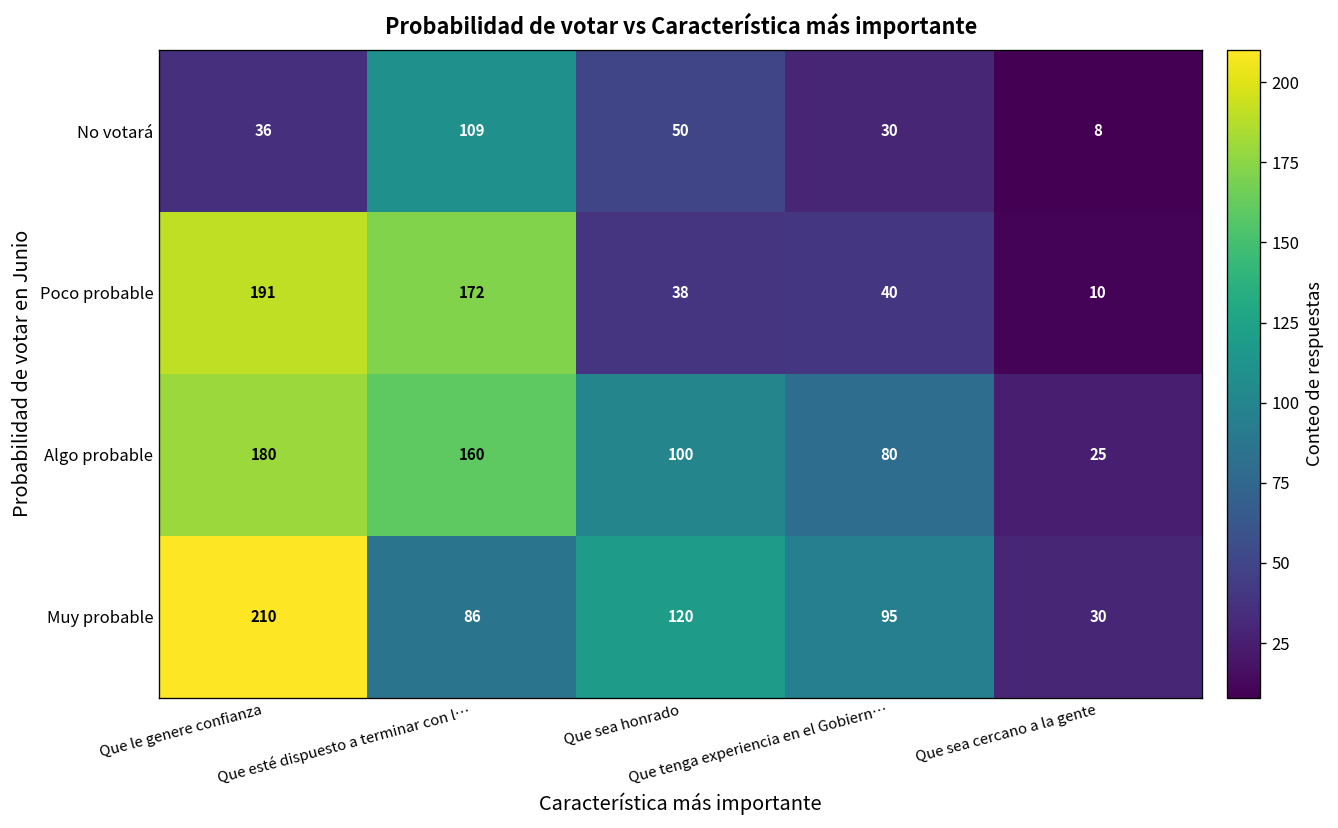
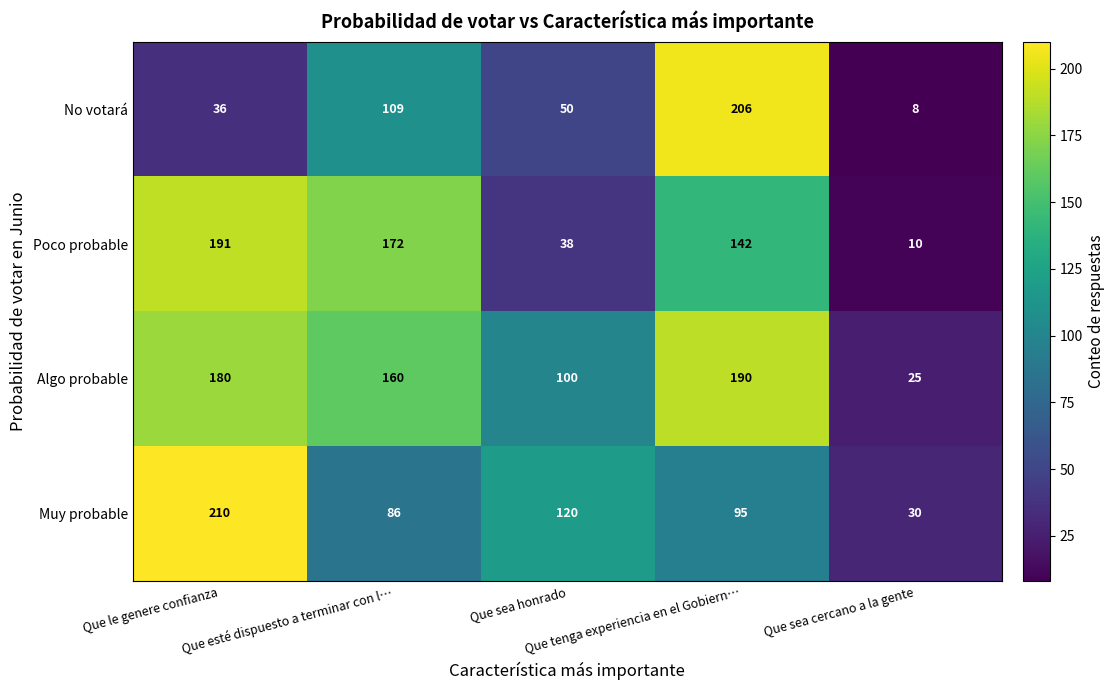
No votará, Que tenga experiencia en el Gobiern…: 30 -> 206
Poco probable, Que tenga experiencia en el Gobiern…: 40 -> 142
Algo probable, Que tenga experiencia en el Gobiern…: 80 -> 190
